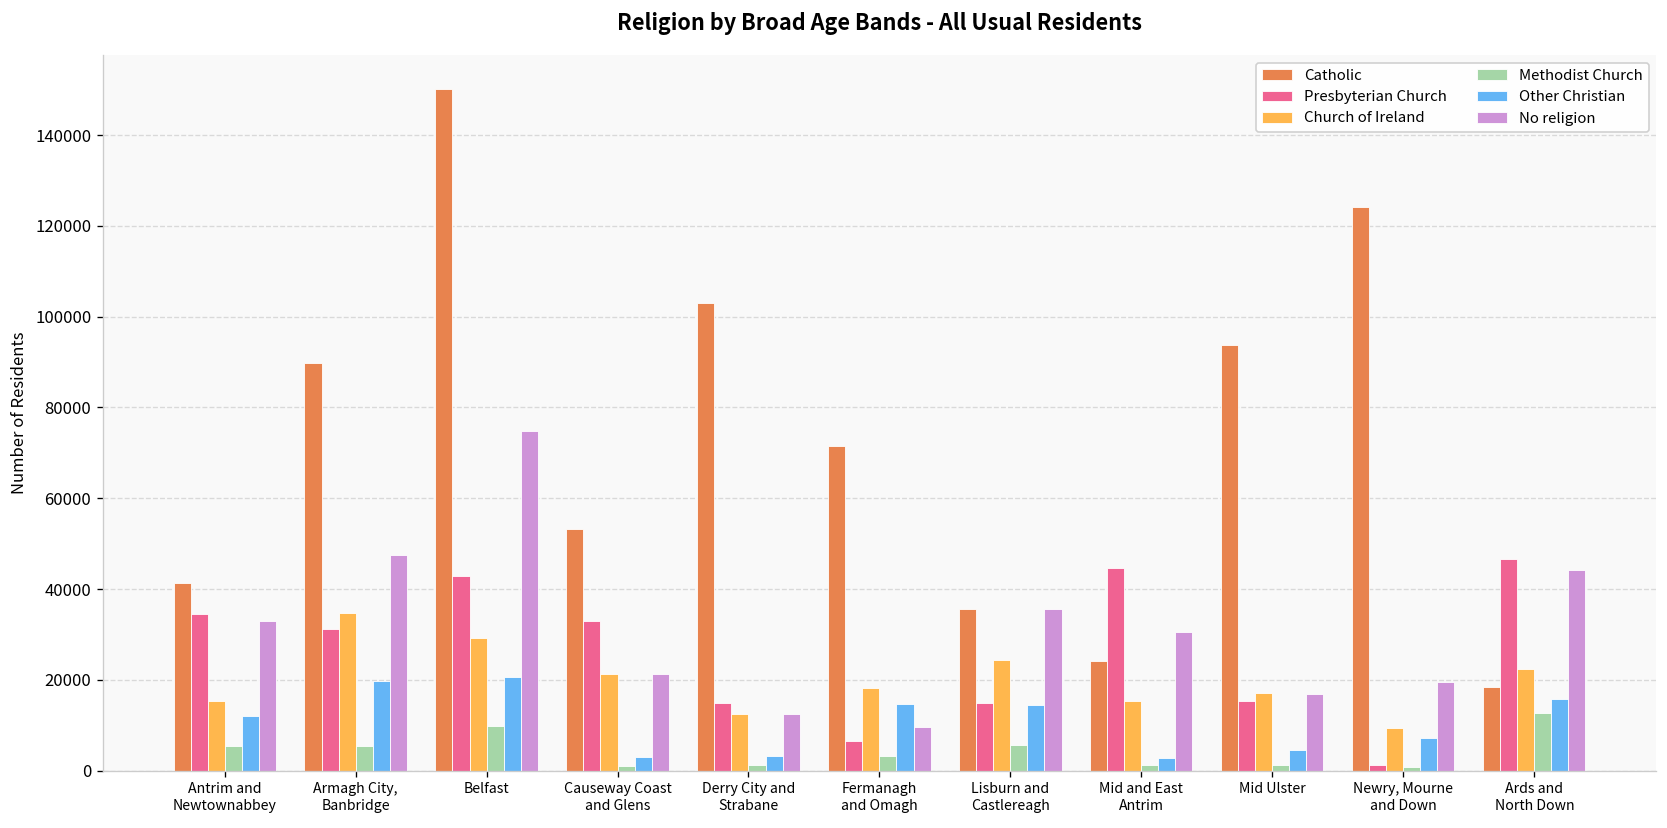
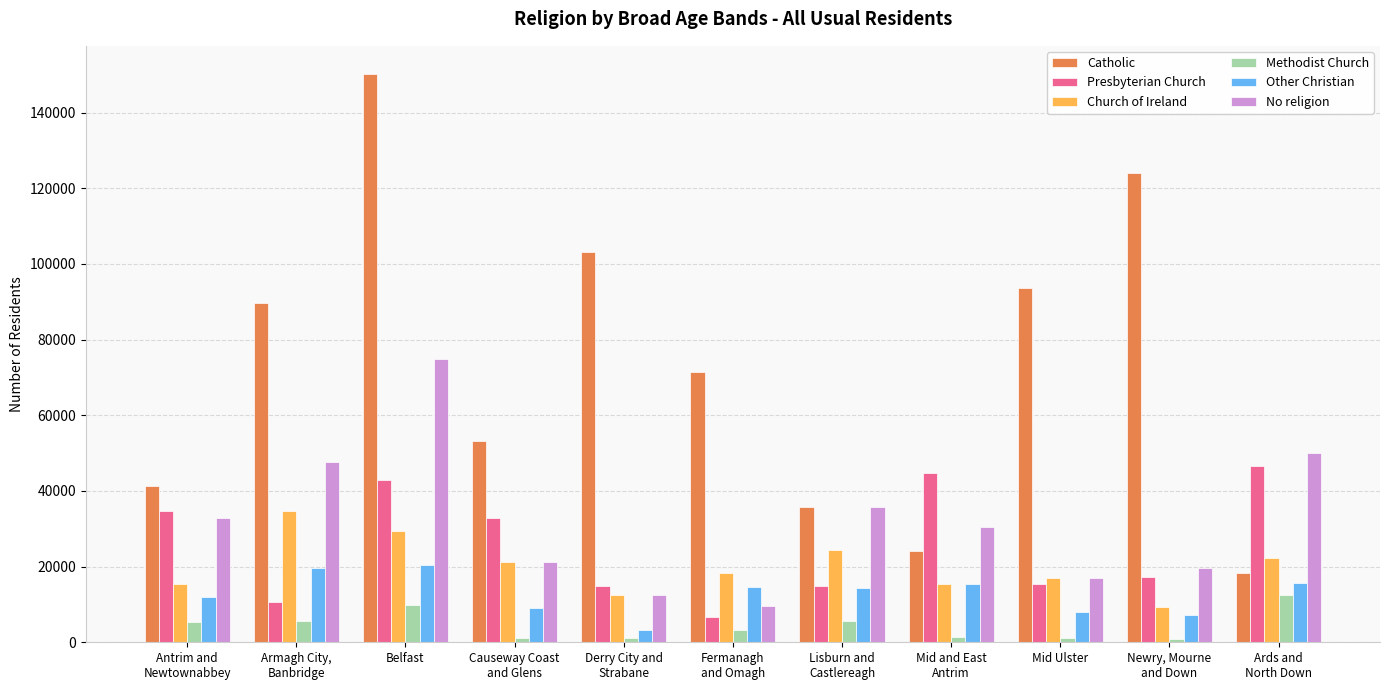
Presbyterian Church, Armagh City, Banbridge: 31000 -> 11000
Other Christian, Causeway Coast and Glens: 3000 -> 9000
Other Christian, Mid and East Antrim: 3000 -> 15000
Other Christian, Mid Ulster: 5000 -> 8000
Presbyterian Church, Newry, Mourne and Down: 1000 -> 17000
No religion, Ards and North Down: 44000 -> 50000
